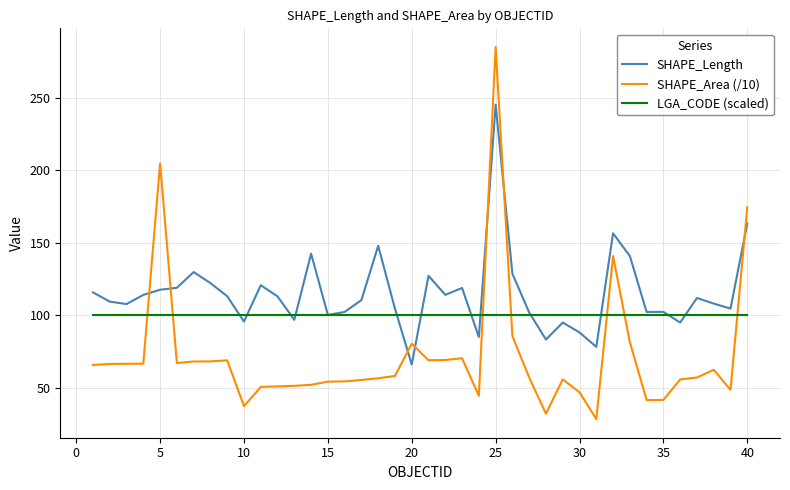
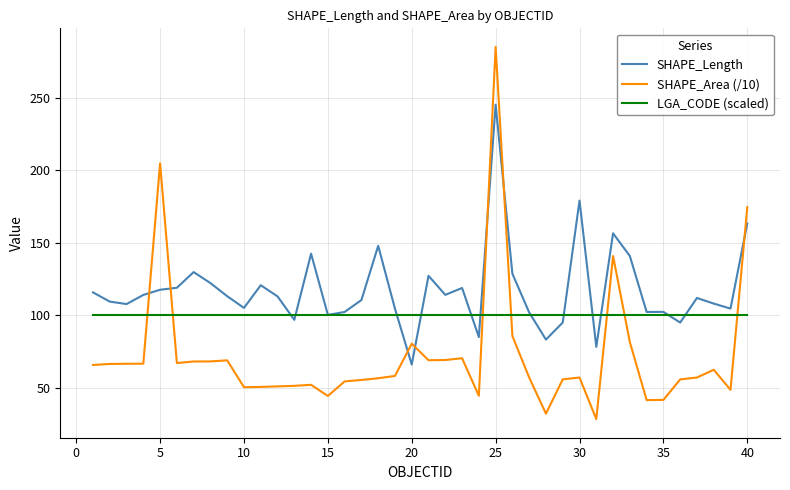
SHAPE_Length, 10: 96 -> 105
SHAPE_Area (/10), 10: 37 -> 50
SHAPE_Area (/10), 15: 54 -> 44
SHAPE_Length, 30: 88 -> 179
SHAPE_Area (/10), 30: 47 -> 57
